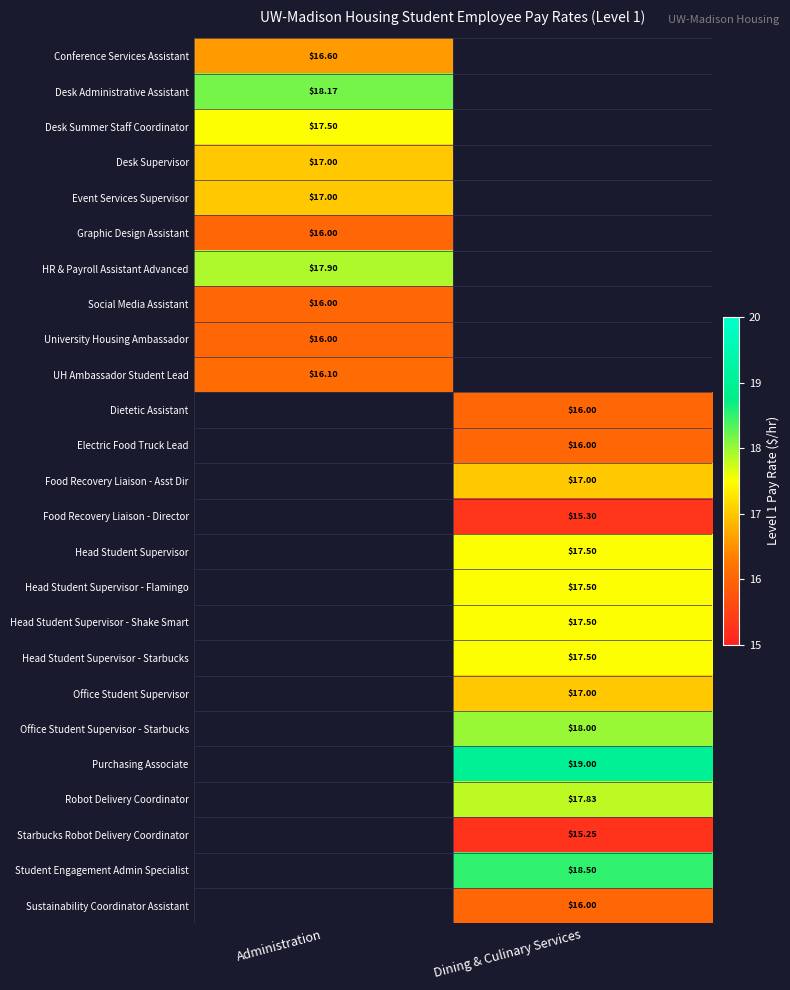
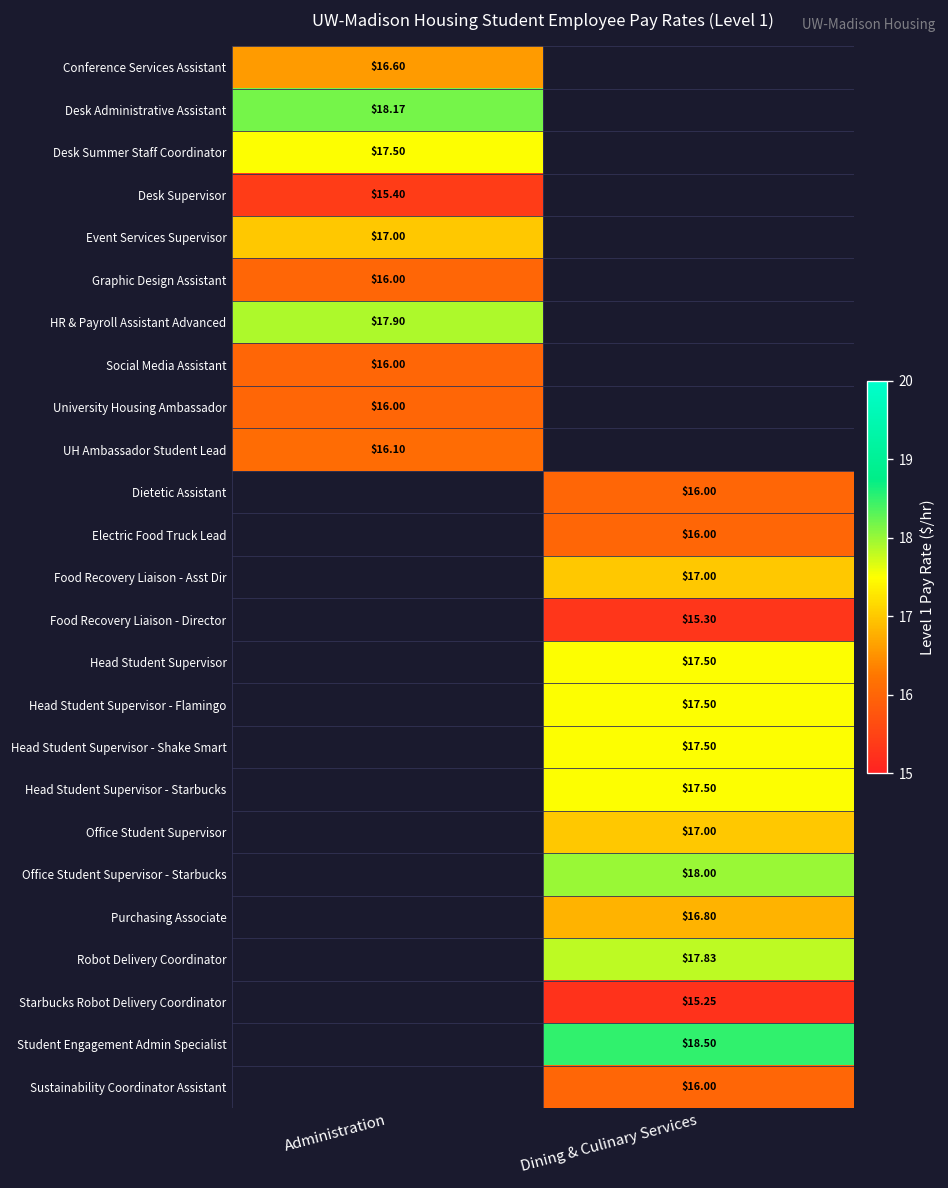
Desk Supervisor, Administration: $17.00 -> $15.40
Purchasing Associate, Dining & Culinary Services: $19.00 -> $16.80
